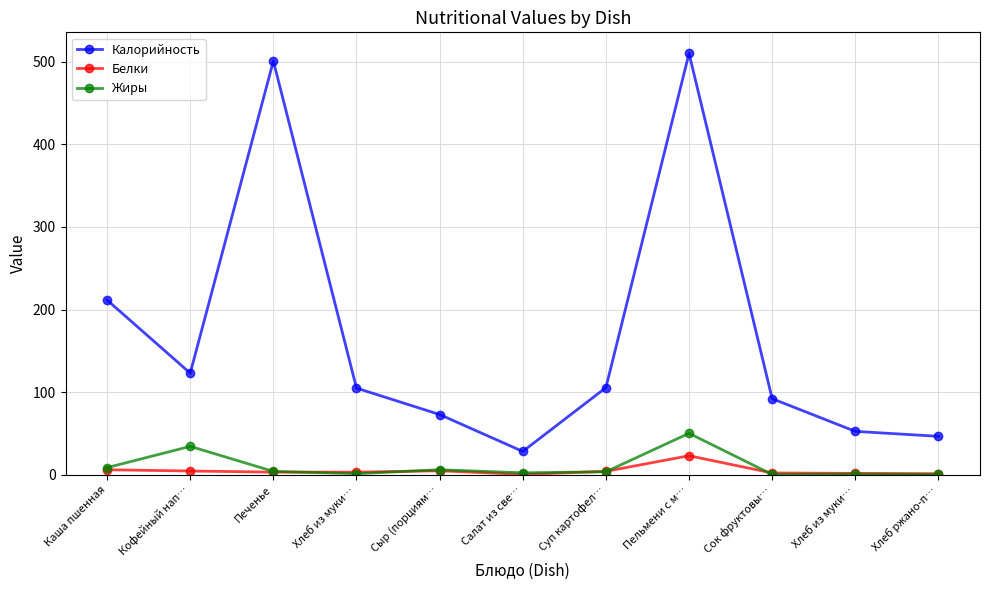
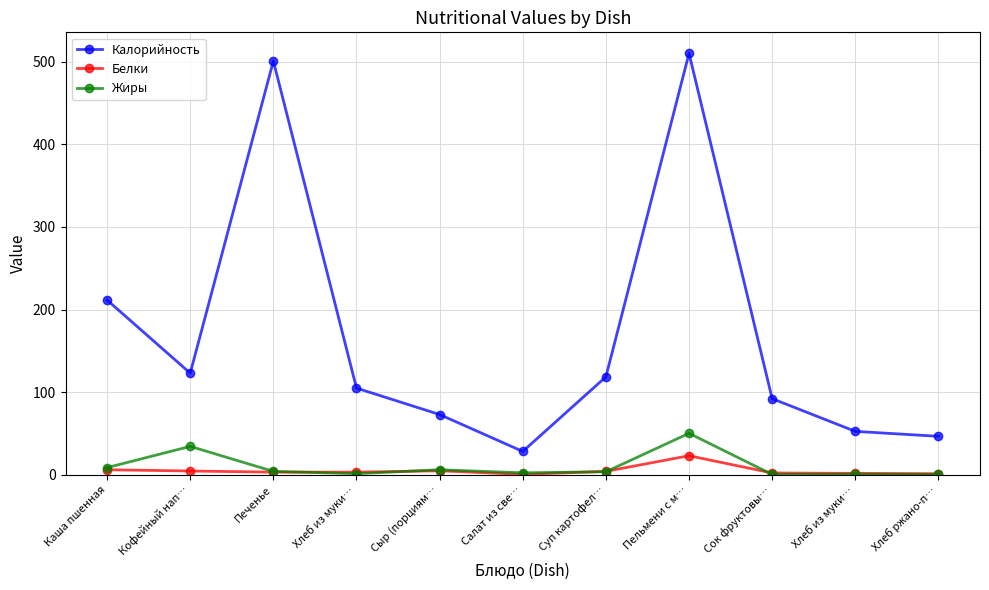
Калорийность, Суп картофел…: 110 -> 120
